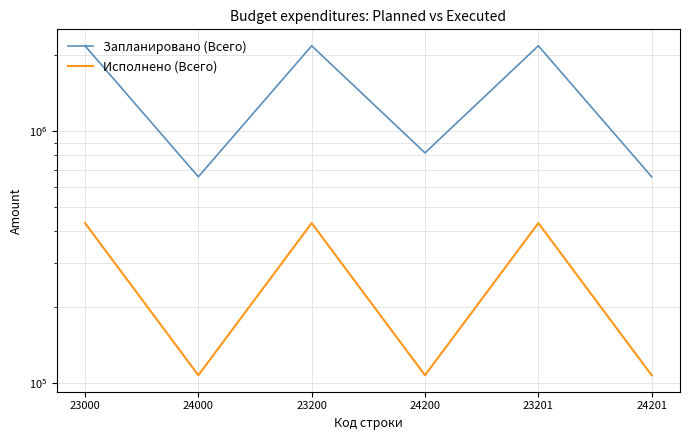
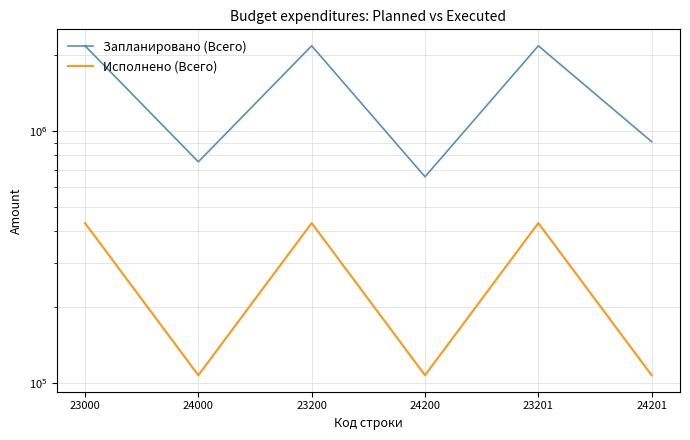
Запланировано (Всего), 24000: 660000 -> 760000
Запланировано (Всего), 24200: 820000 -> 660000
Запланировано (Всего), 24201: 660000 -> 910000
